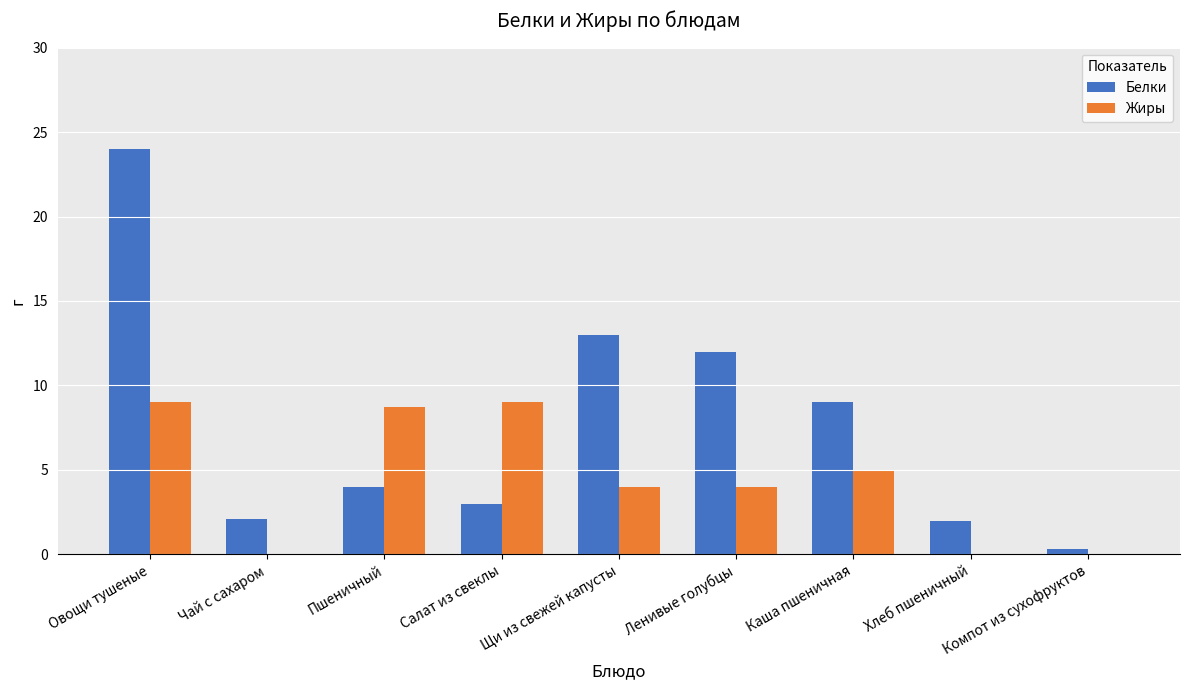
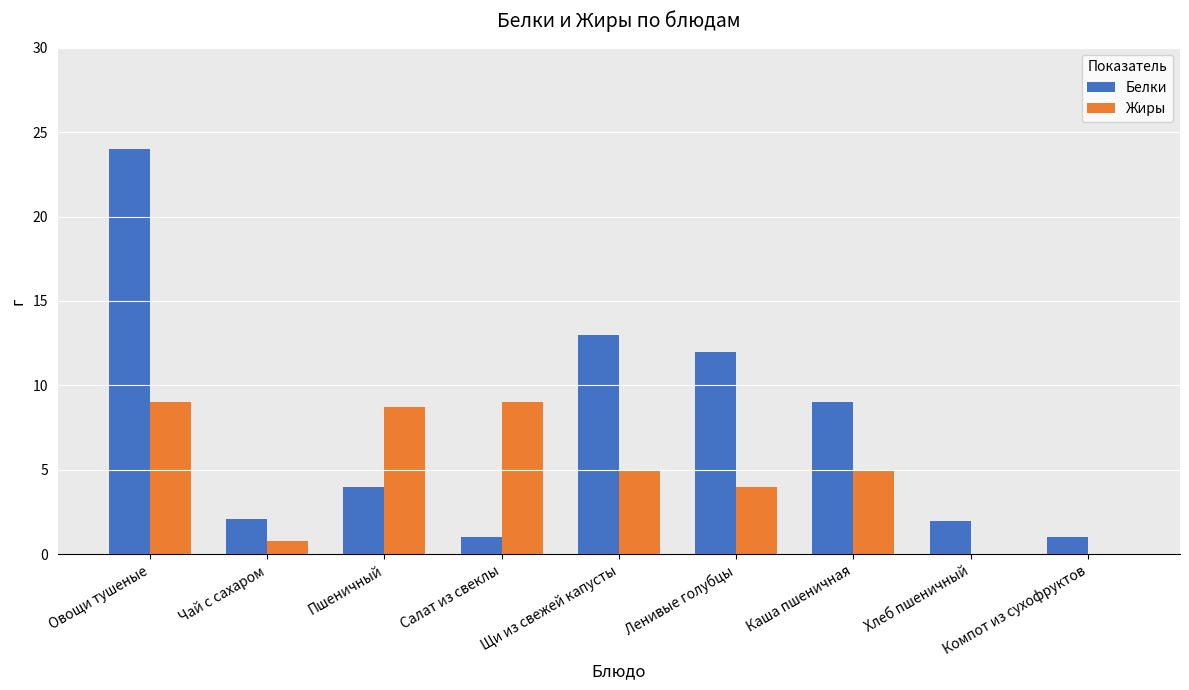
Жиры, Чай с сахаром: 0.0 -> 0.8
Белки, Салат из свеклы: 3 -> 1
Жиры, Щи из свежей капусты: 4 -> 5
Белки, Компот из сухофруктов: 0.3 -> 1.0
